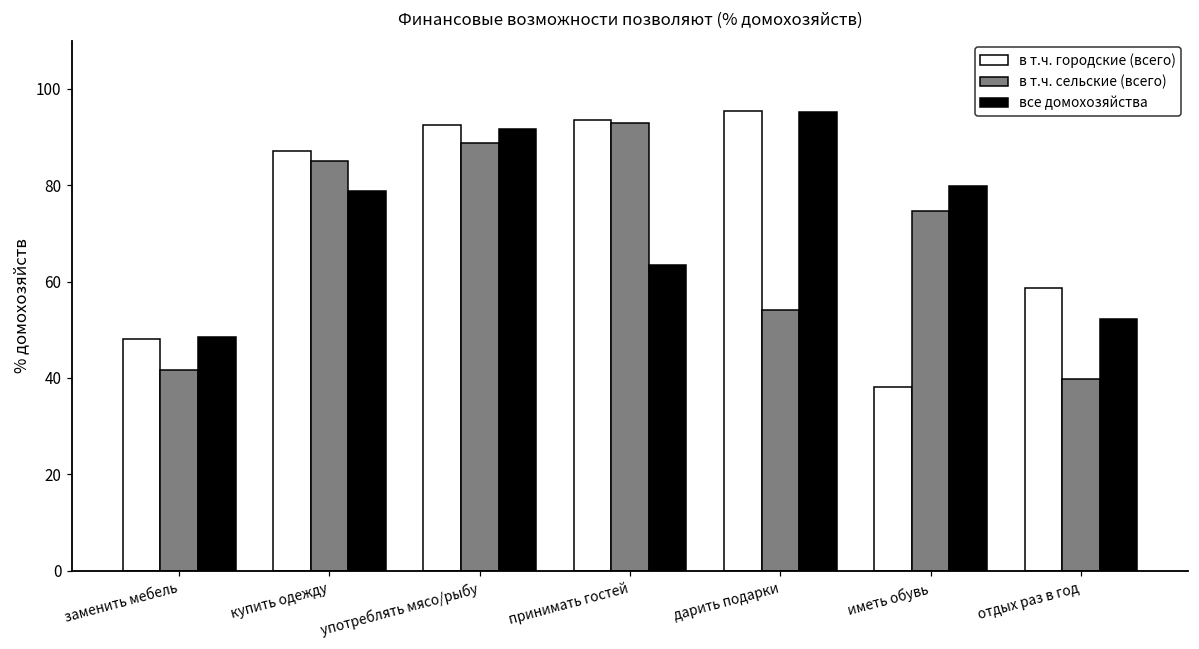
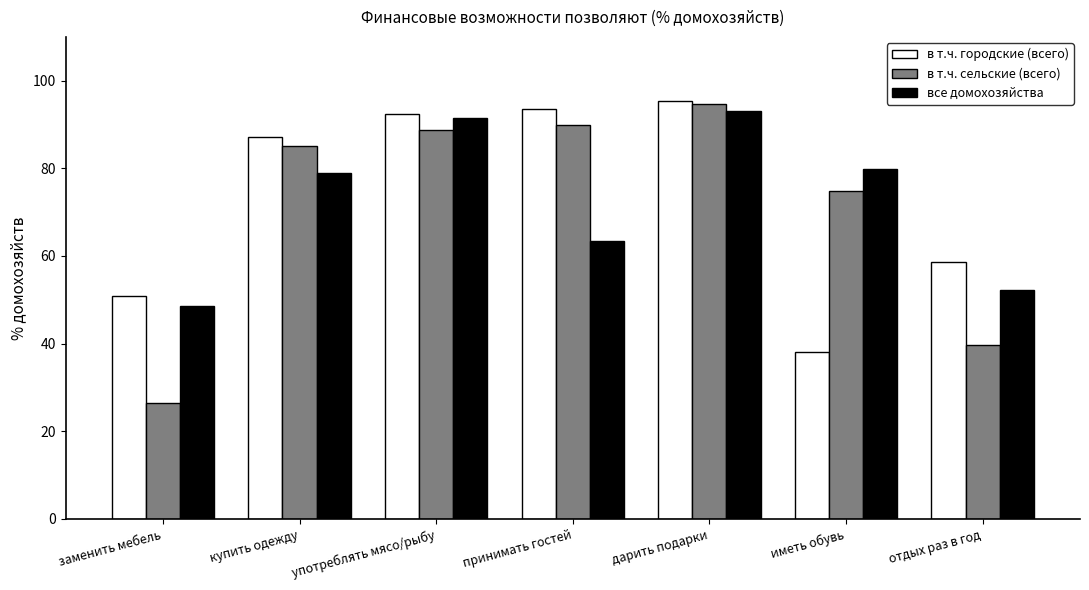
в т.ч. городские (всего), заменить мебель: 48 -> 51
в т.ч. сельские (всего), заменить мебель: 42 -> 26
в т.ч. сельские (всего), принимать гостей: 93 -> 90
в т.ч. сельские (всего), дарить подарки: 54 -> 95
все домохозяйства, дарить подарки: 95 -> 93
